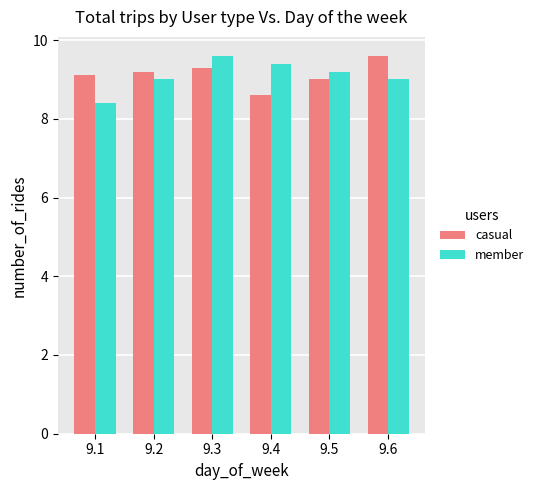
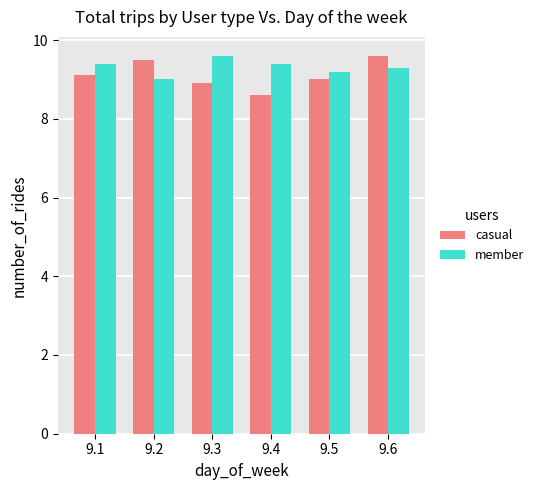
member, 9.1: 8.4 -> 9.4
casual, 9.2: 9.2 -> 9.5
casual, 9.3: 9.3 -> 8.9
member, 9.6: 9.0 -> 9.3
